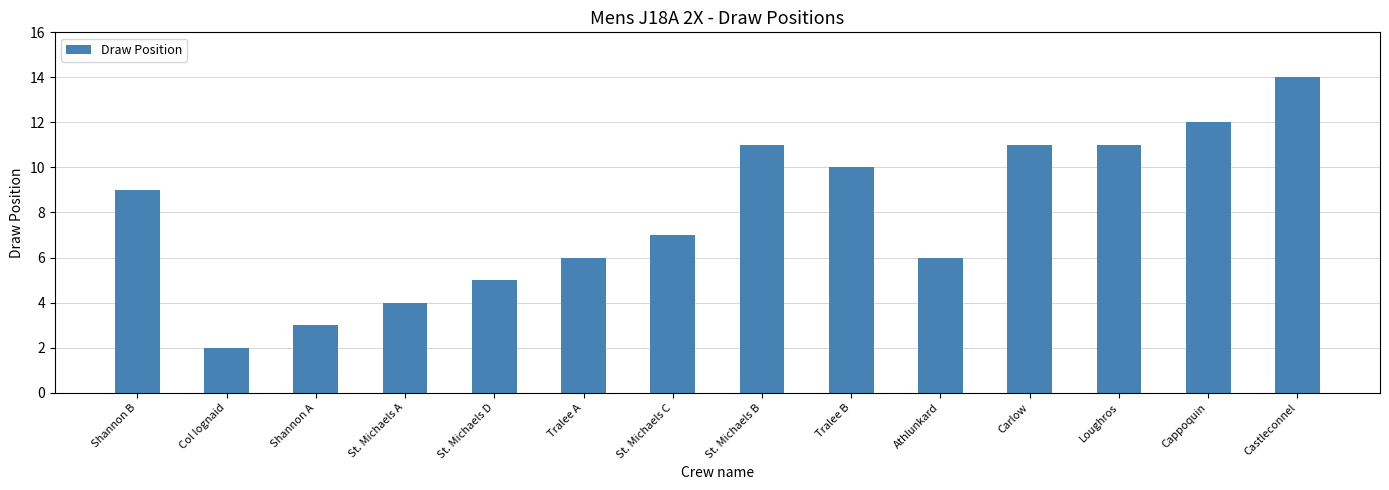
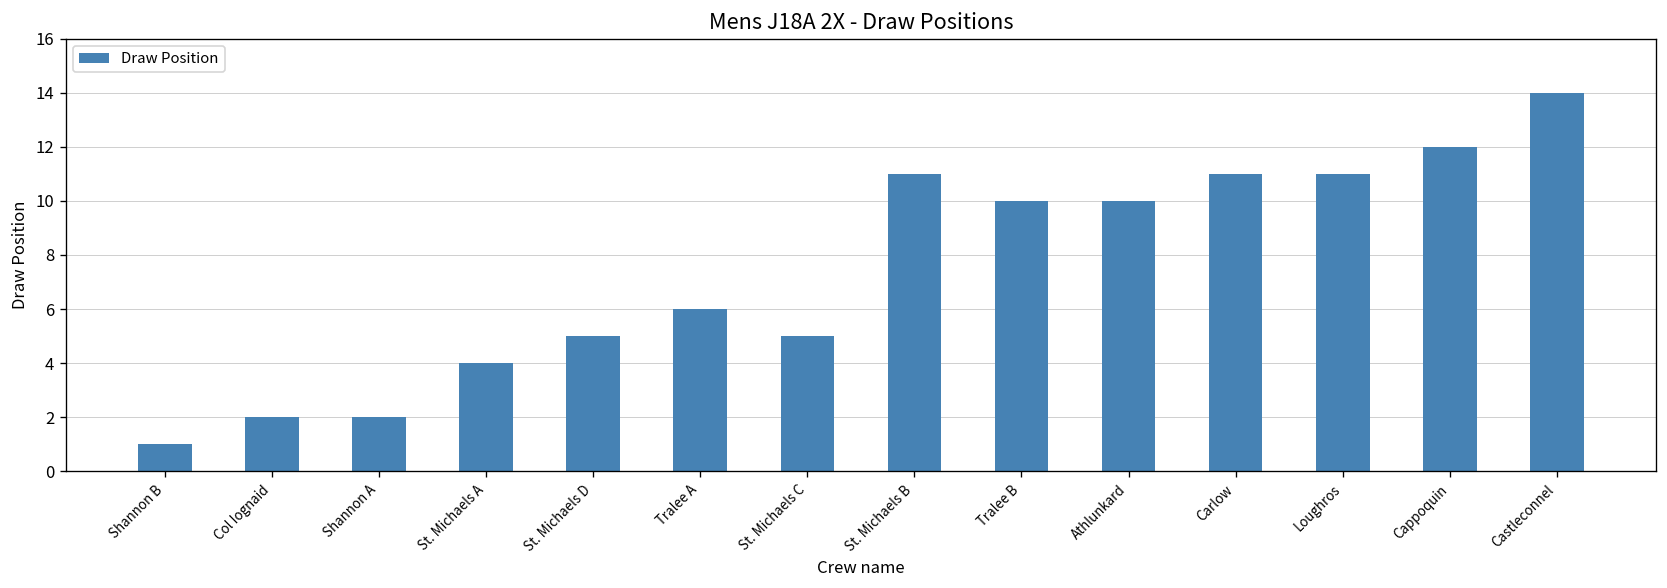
Shannon B: 9 -> 1
Shannon A: 3 -> 2
St. Michaels C: 7 -> 5
Athlunkard: 6 -> 10
